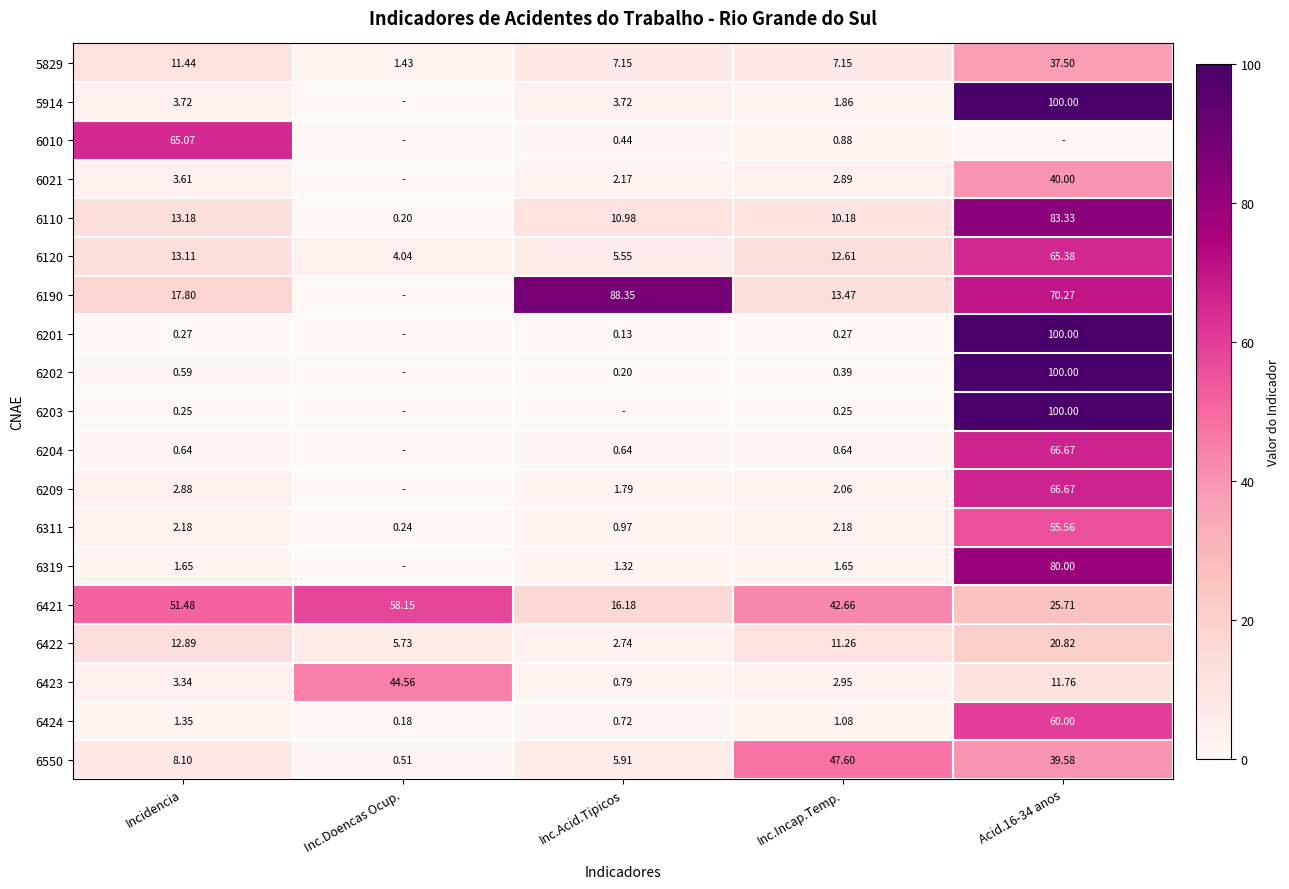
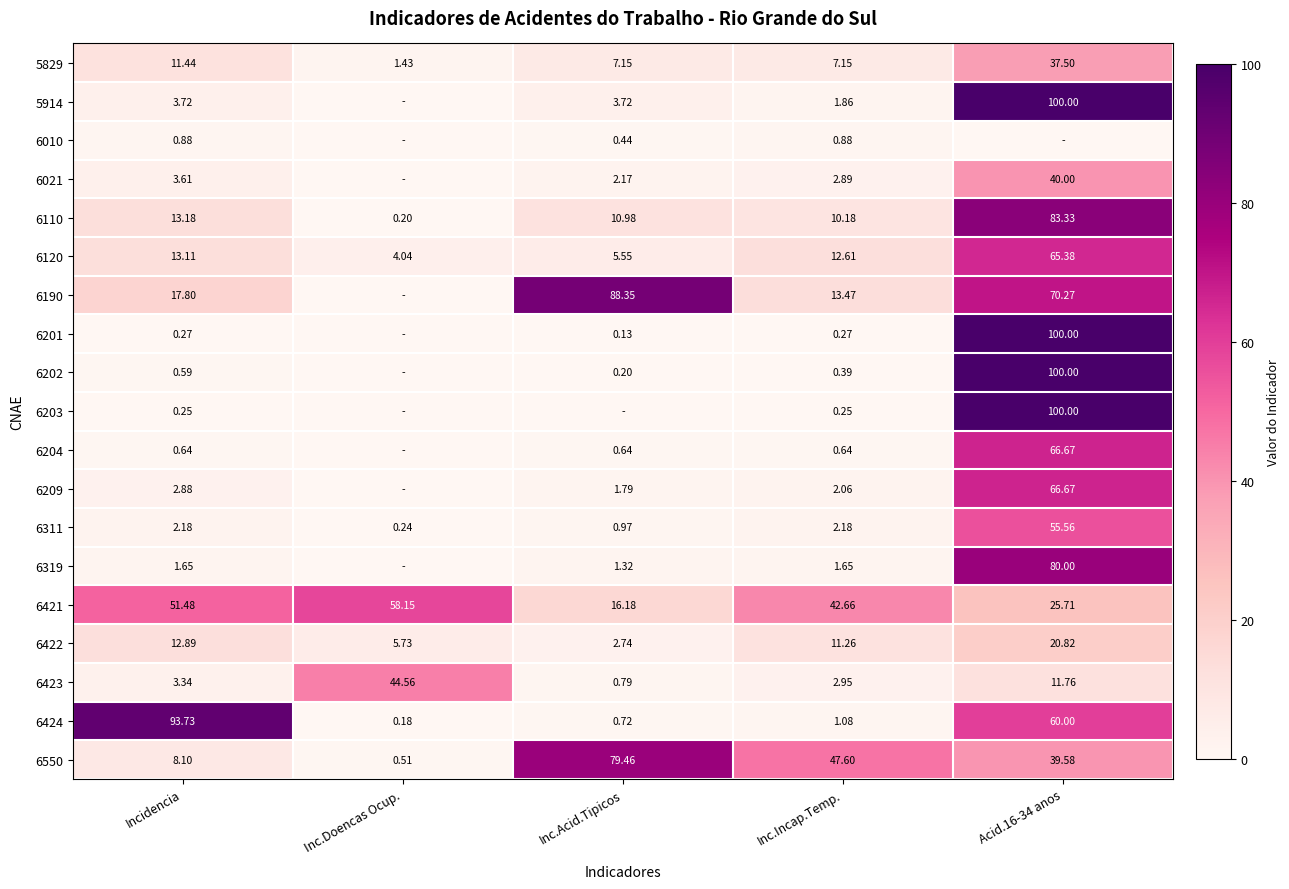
6010, Incidencia: 65.07 -> 0.88
6424, Incidencia: 1.35 -> 93.73
6550, Inc.Acid.Tipicos: 5.91 -> 79.46
